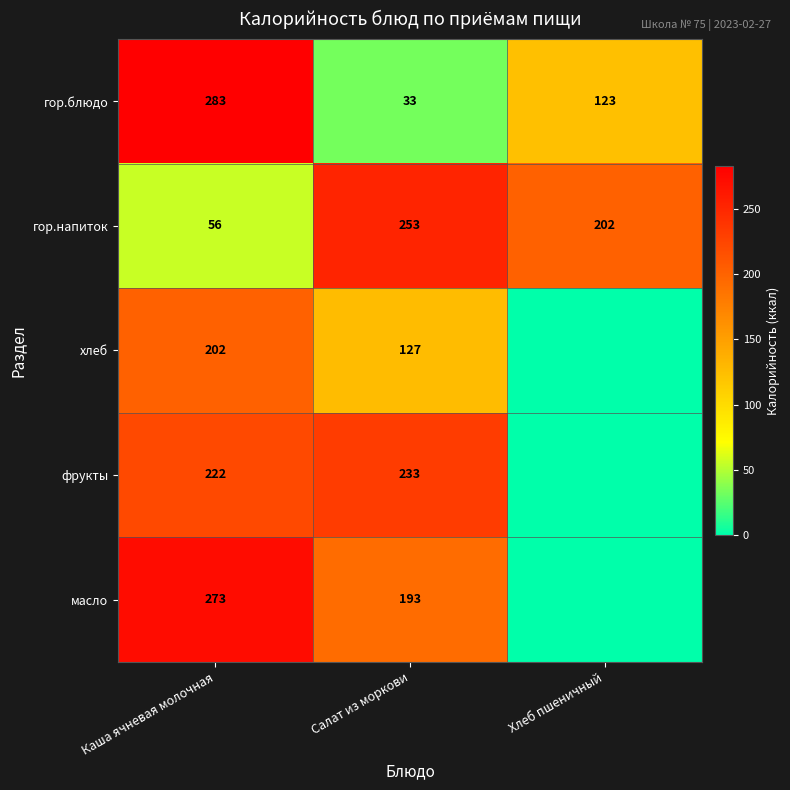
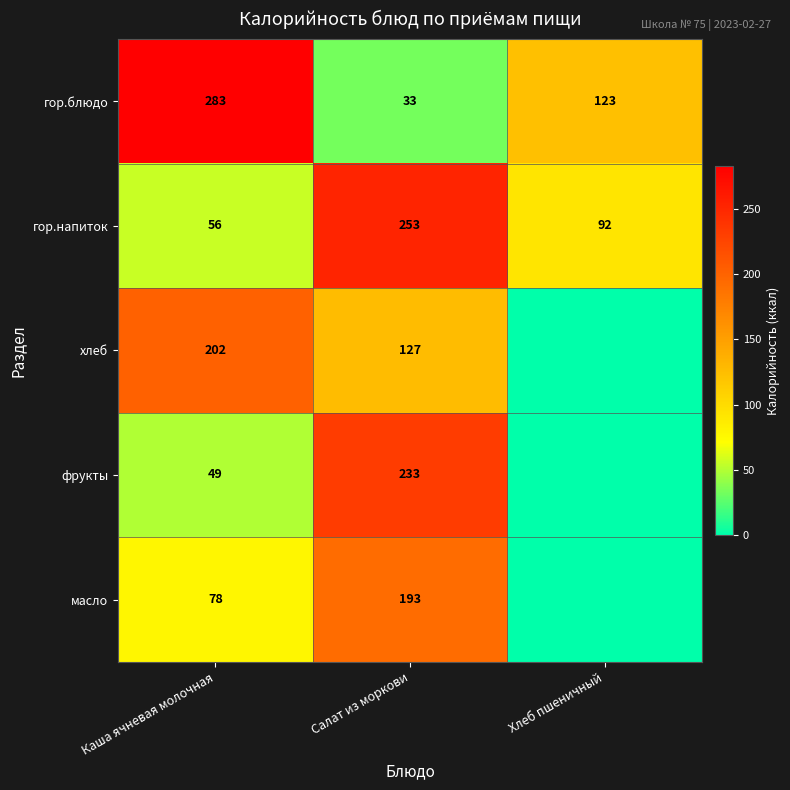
гор.напиток, Хлеб пшеничный: 202 -> 92
фрукты, Каша ячневая молочная: 222 -> 49
масло, Каша ячневая молочная: 273 -> 78
